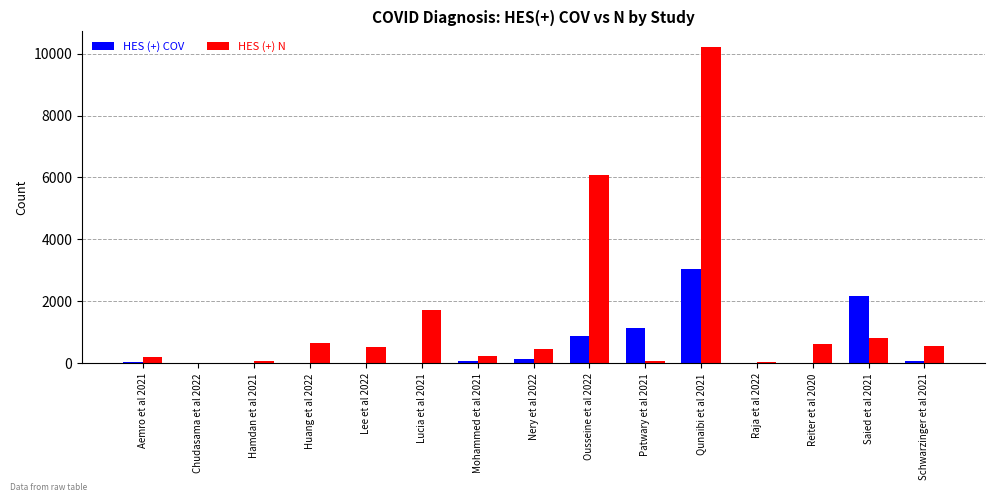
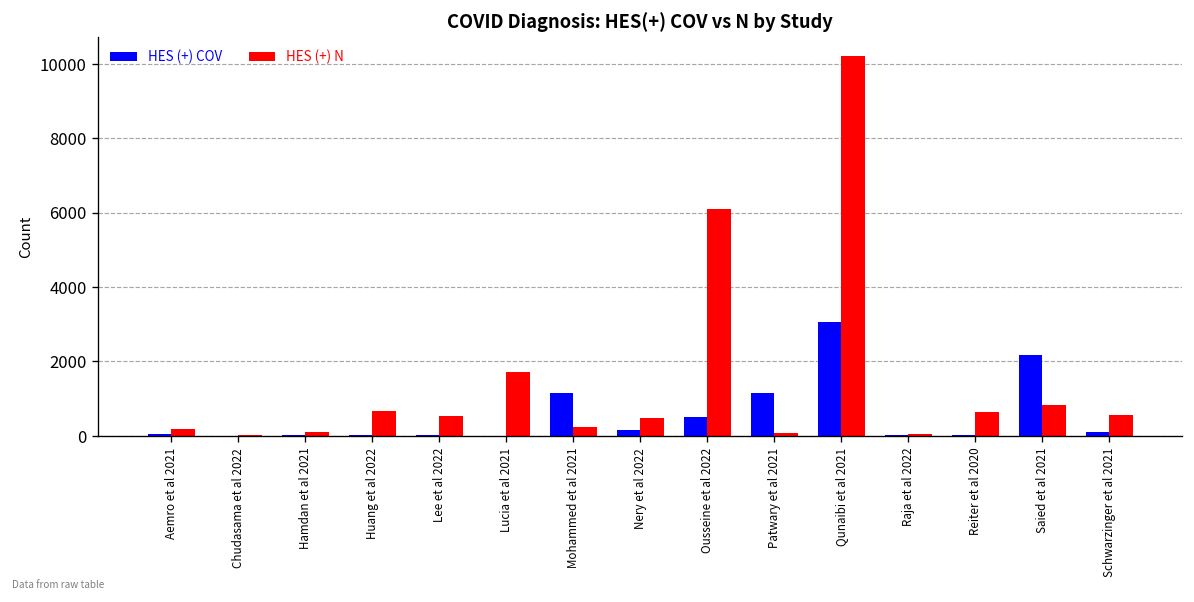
HES (+) COV, Mohammed et al 2021: 100 -> 1100
HES (+) COV, Ousseine et al 2022: 900 -> 500
